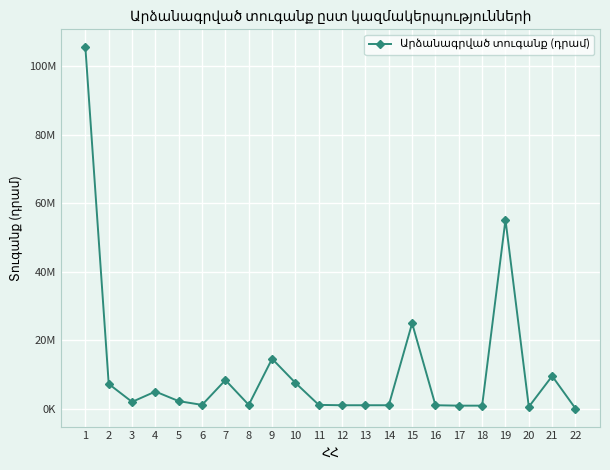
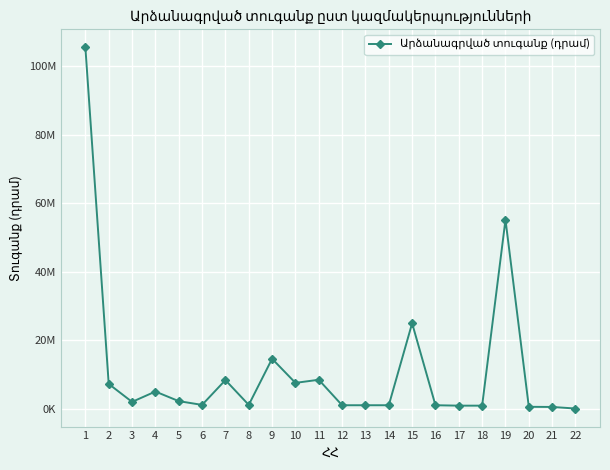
11: 1000000 -> 8000000
21: 10000000 -> 1000000
